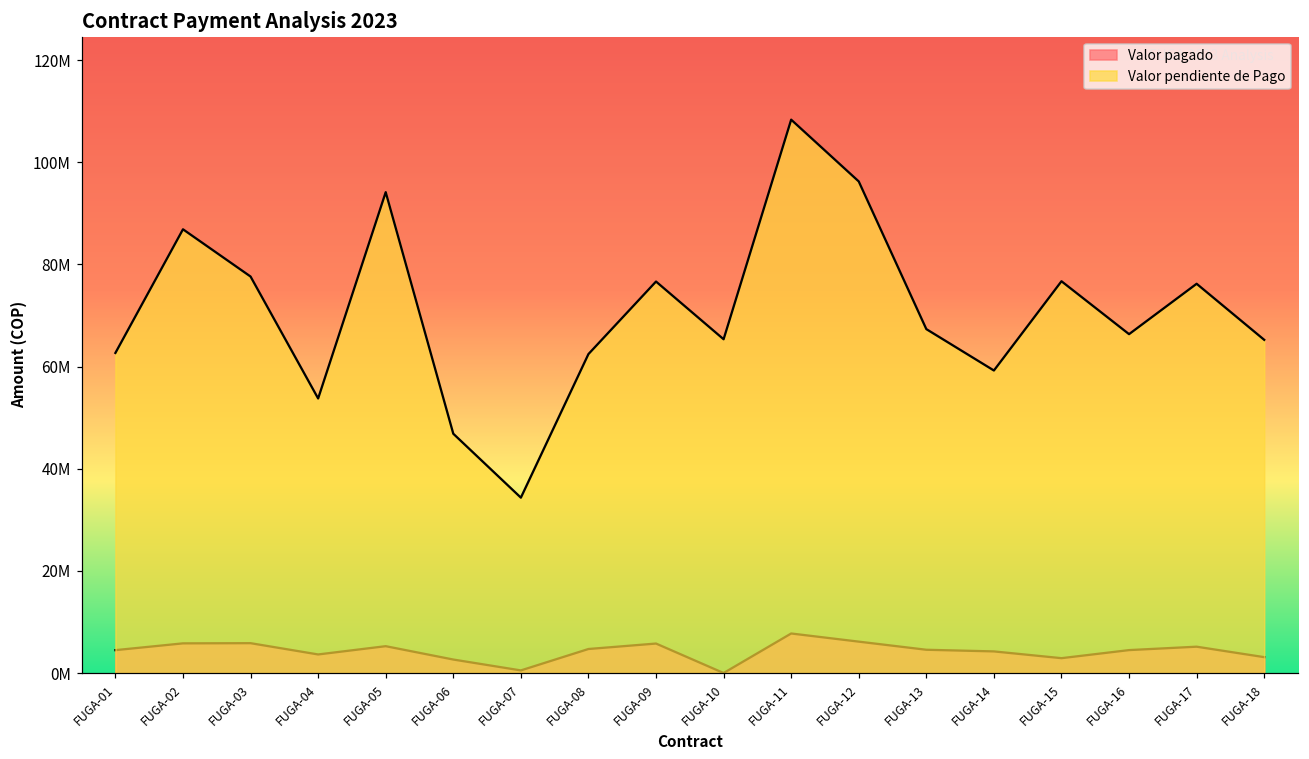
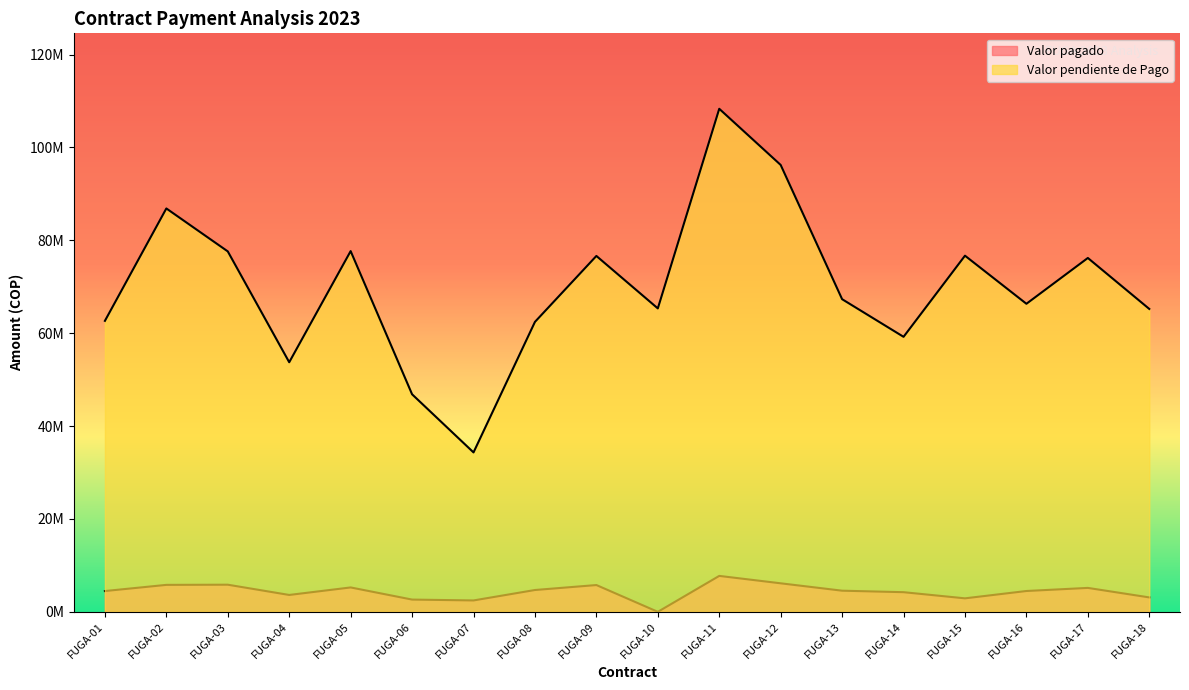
Valor pendiente de Pago, FUGA-05: 94000000 -> 78000000
Valor pagado, FUGA-07: 1000000 -> 2000000
